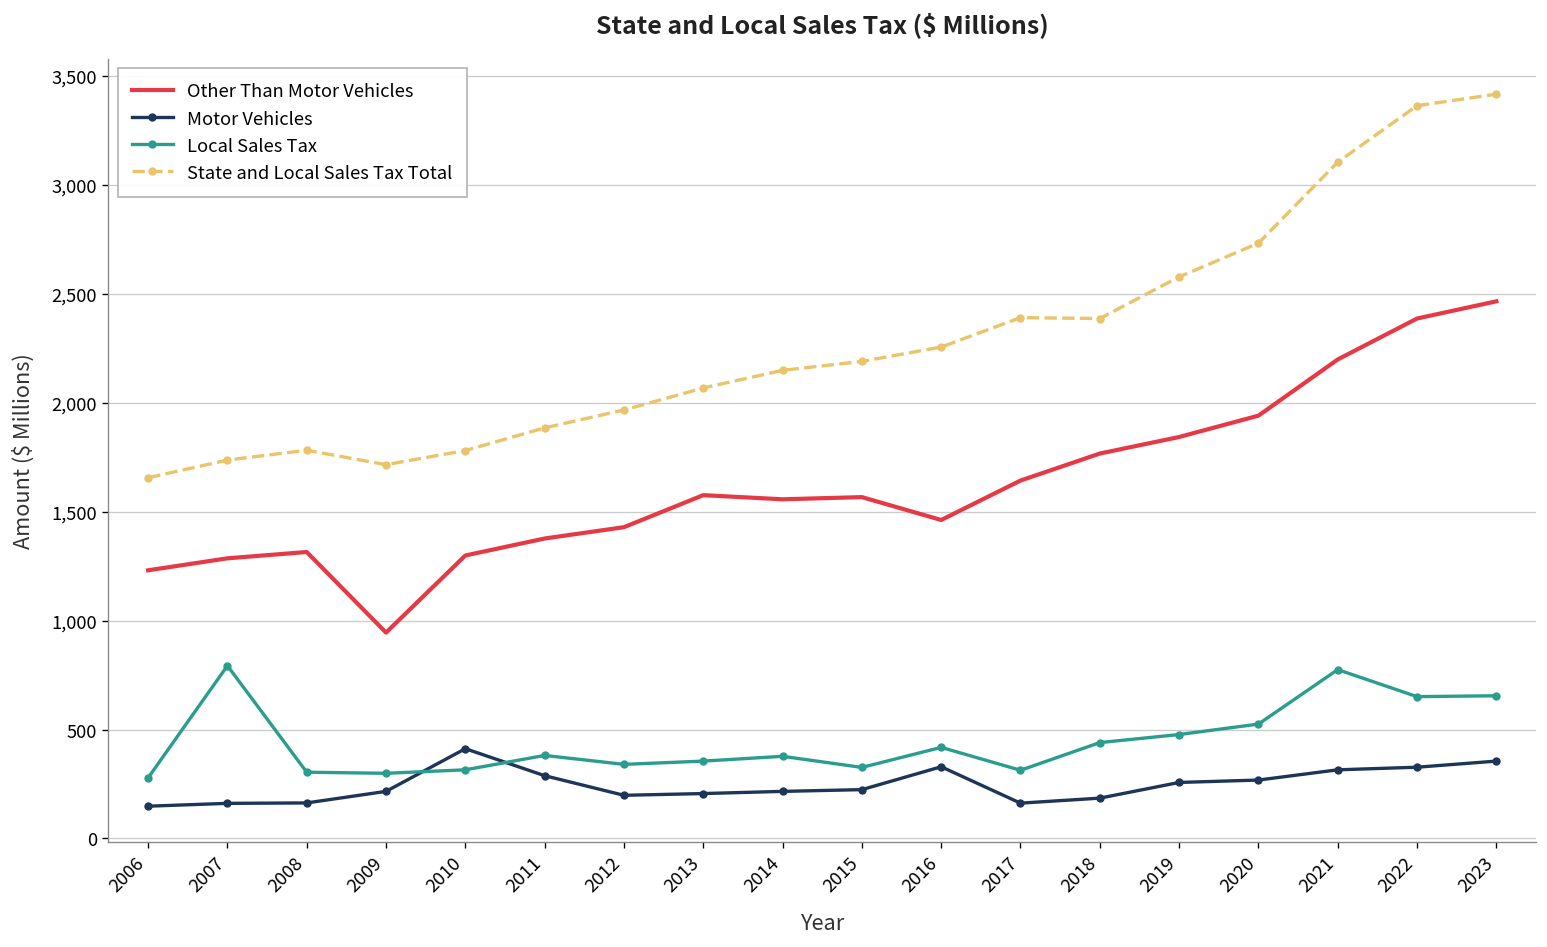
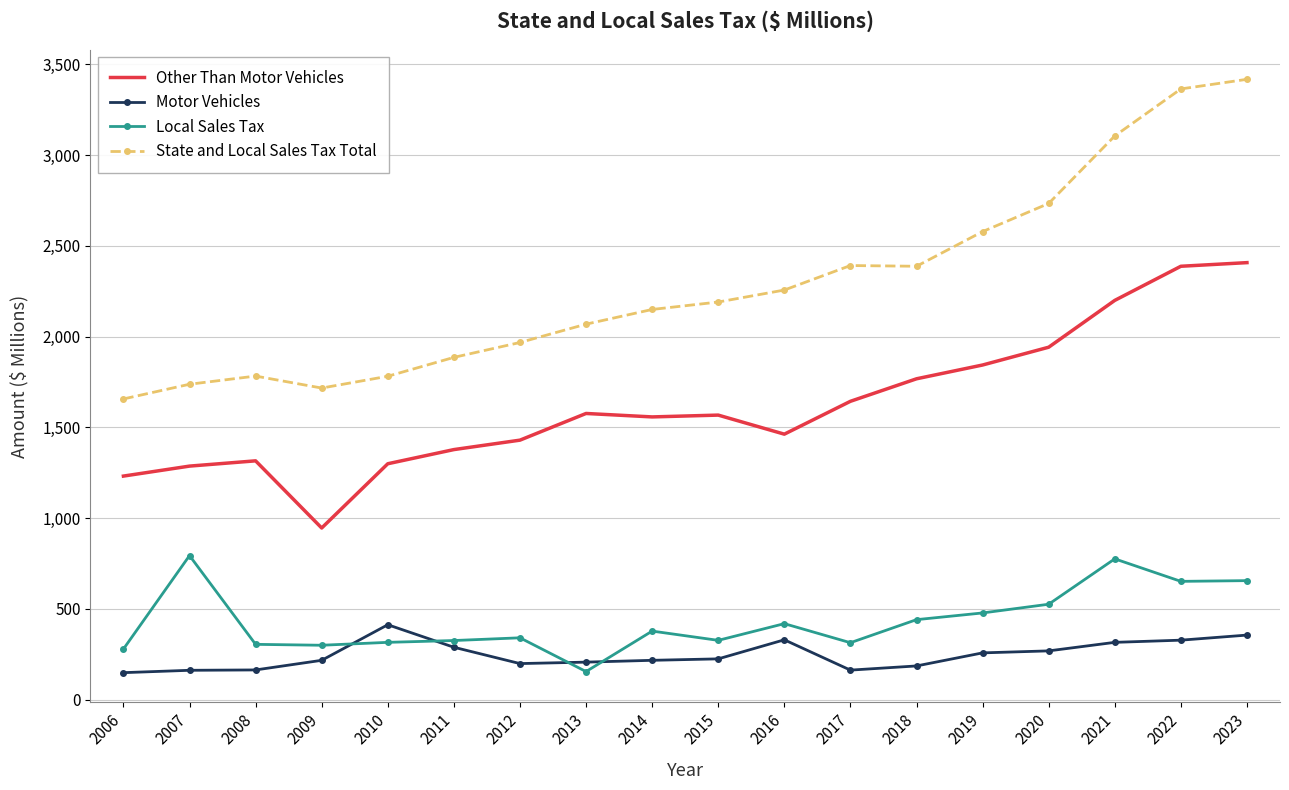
Local Sales Tax, 2011: 380 -> 330
Local Sales Tax, 2013: 360 -> 150
Other Than Motor Vehicles, 2023: 2,470 -> 2,410
